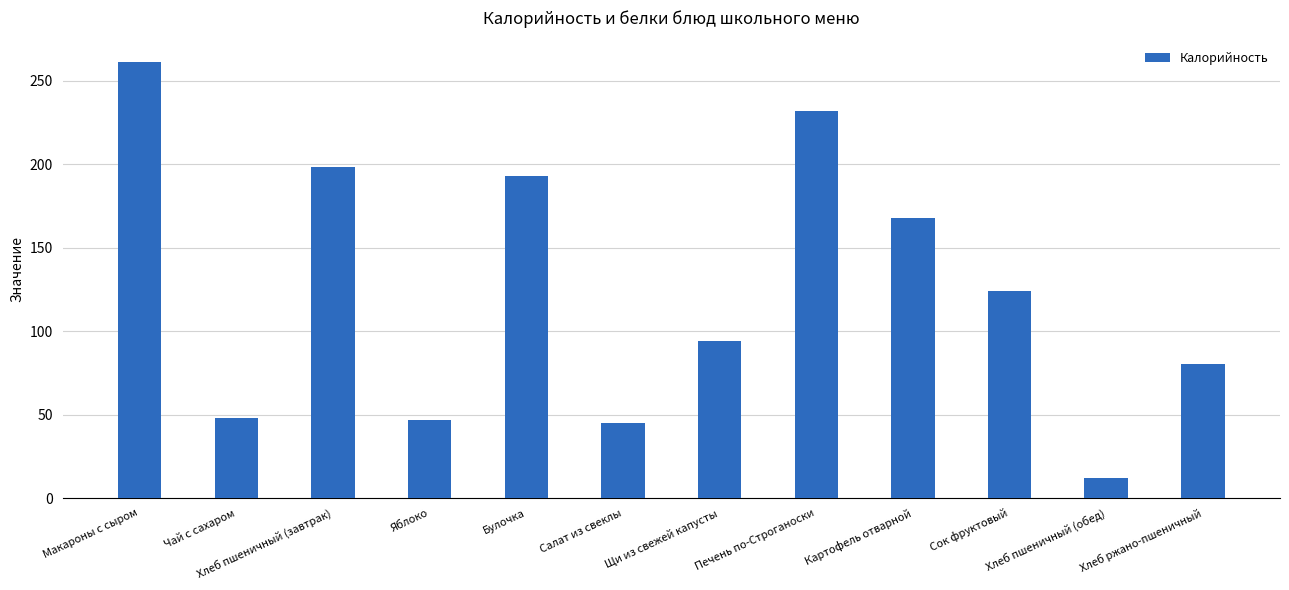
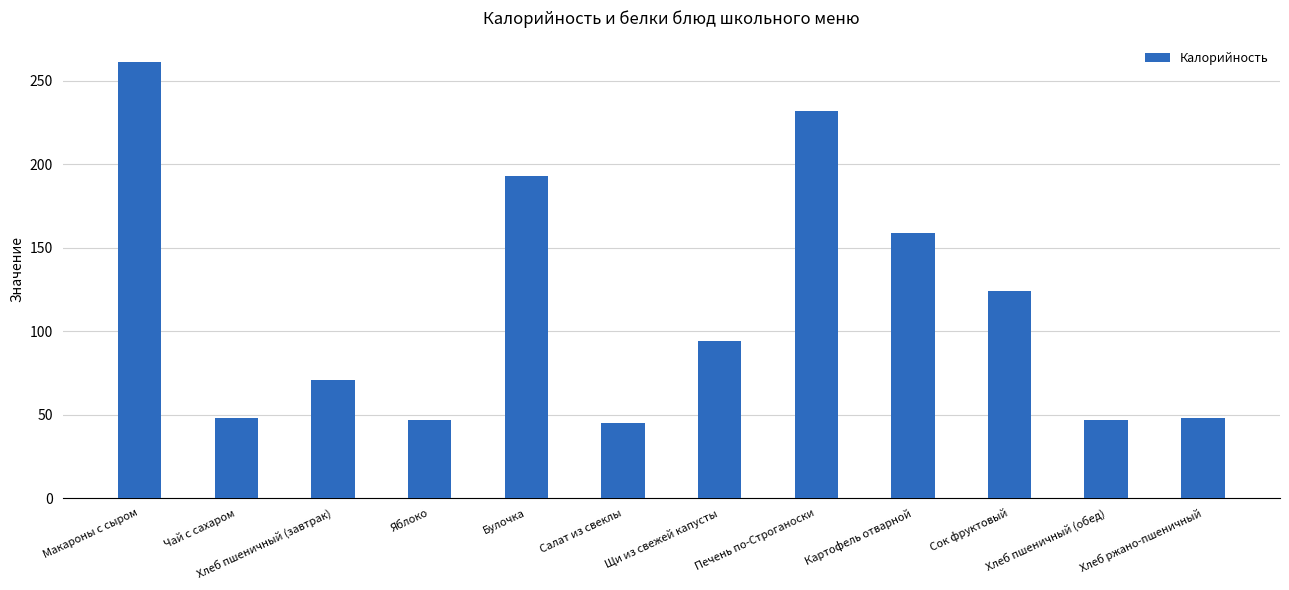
Хлеб пшеничный (завтрак): 198 -> 71
Картофель отварной: 168 -> 159
Хлеб пшеничный (обед): 12 -> 47
Хлеб ржано-пшеничный: 80 -> 48
